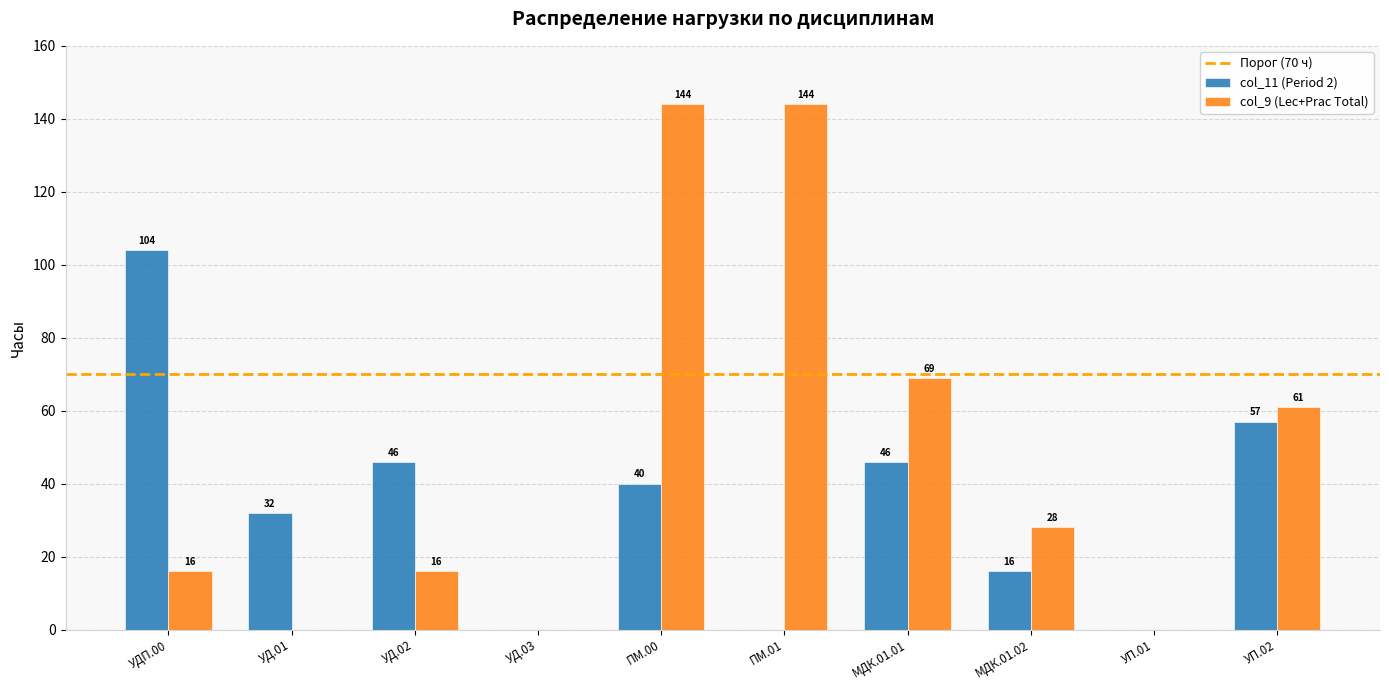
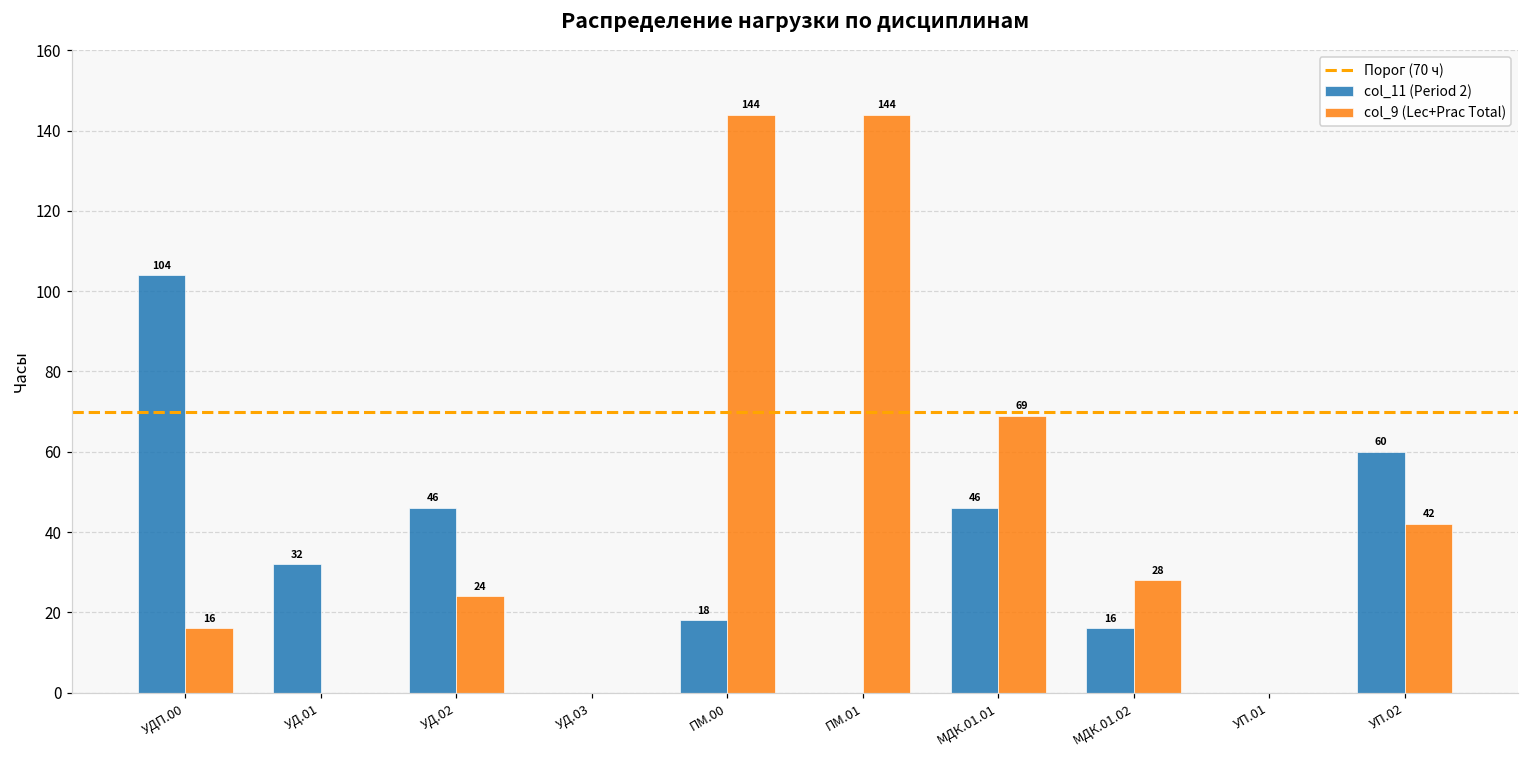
col_9 (Lec+Prac Total), УД.02: 16 -> 24
col_11 (Period 2), ПМ.00: 40 -> 18
col_11 (Period 2), УП.02: 57 -> 60
col_9 (Lec+Prac Total), УП.02: 61 -> 42
